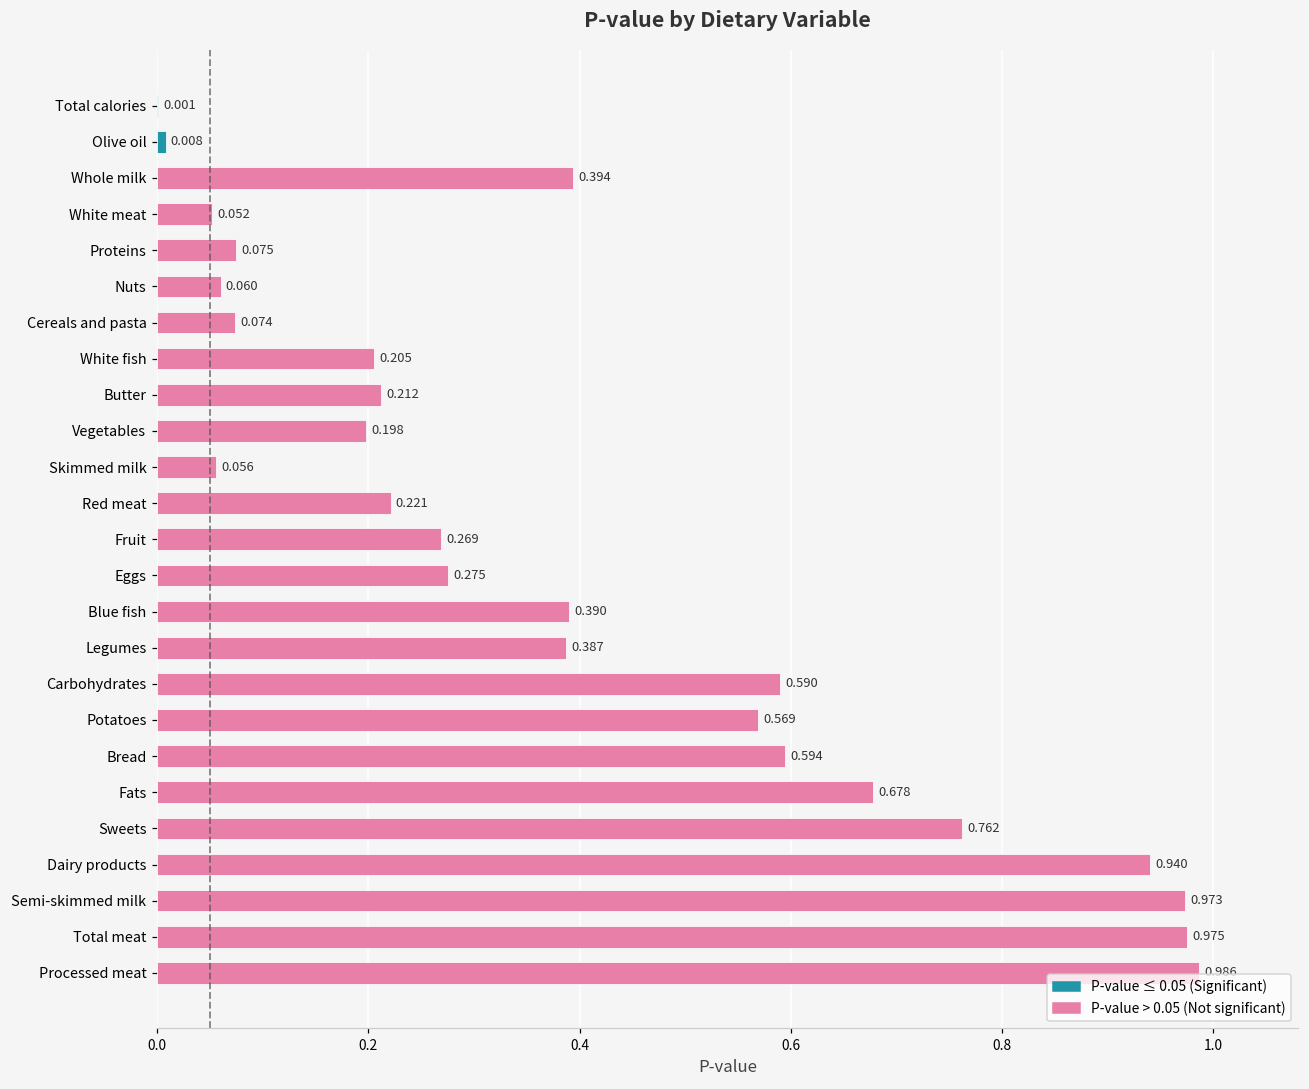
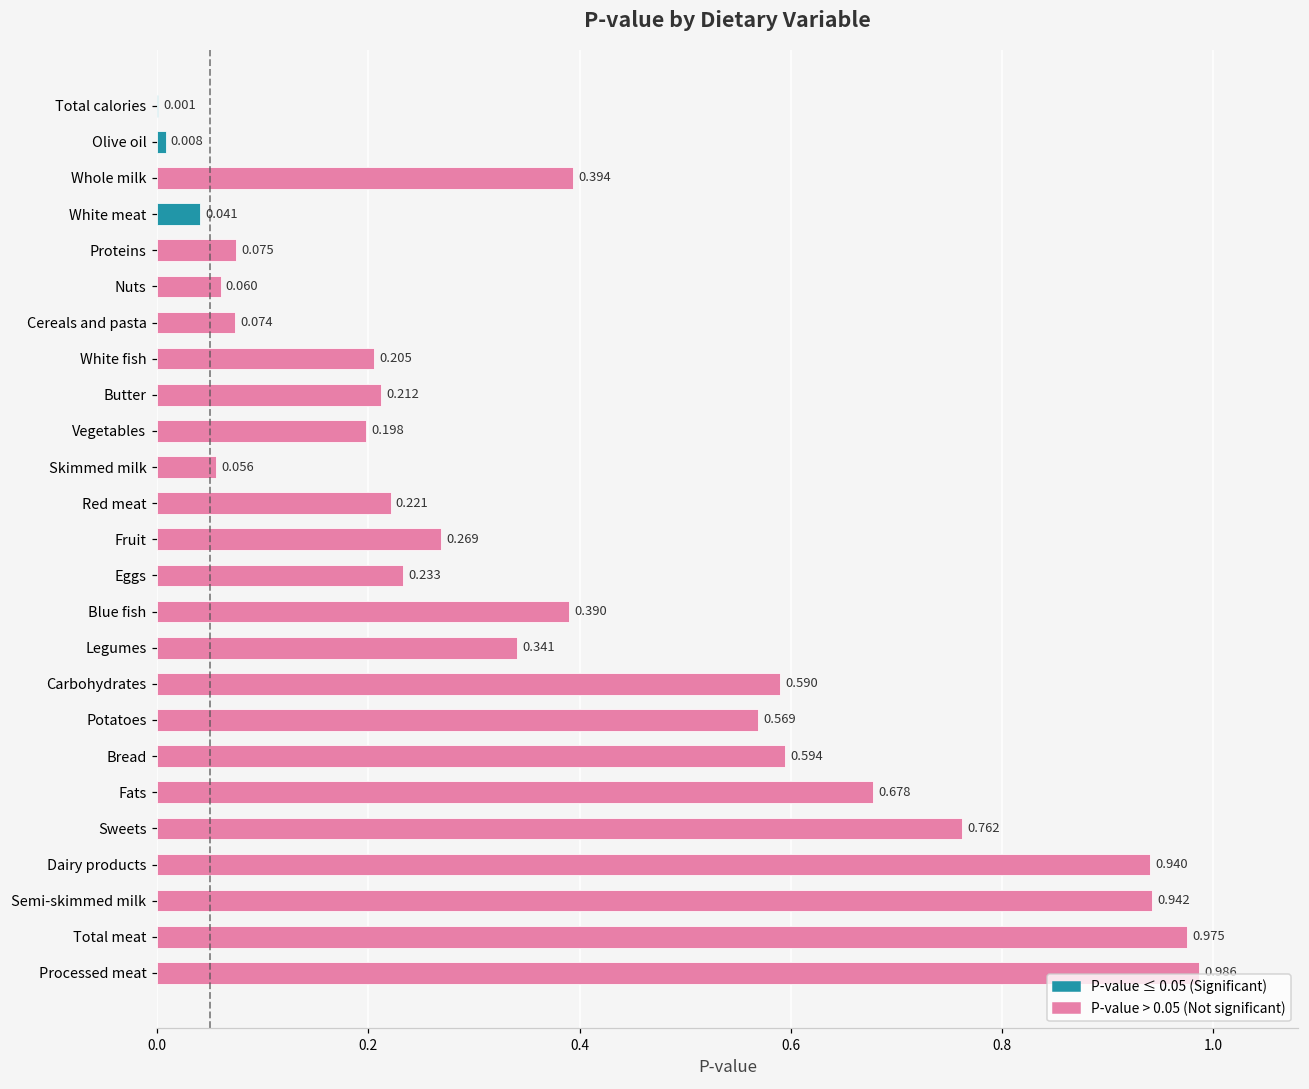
White meat: 0.052 -> 0.041
Eggs: 0.275 -> 0.233
Legumes: 0.387 -> 0.341
Semi-skimmed milk: 0.973 -> 0.942
